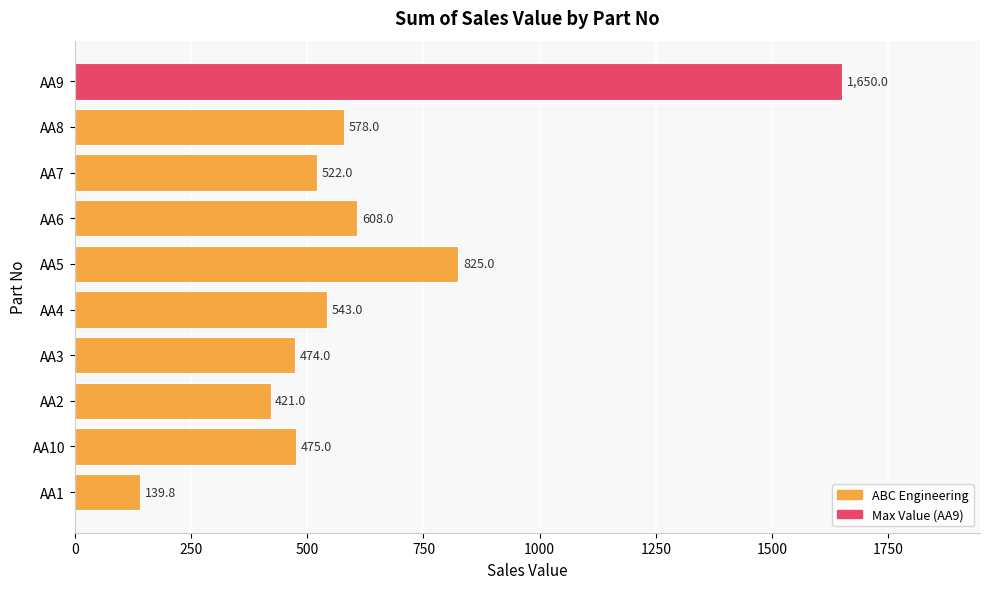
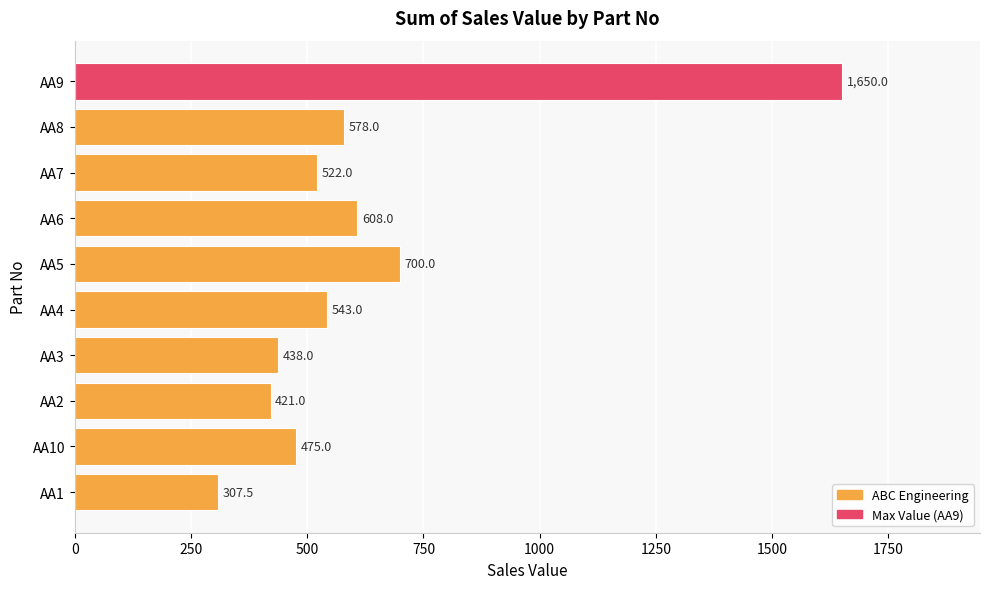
AA5: 825.0 -> 700.0
AA3: 474.0 -> 438.0
AA1: 139.8 -> 307.5
